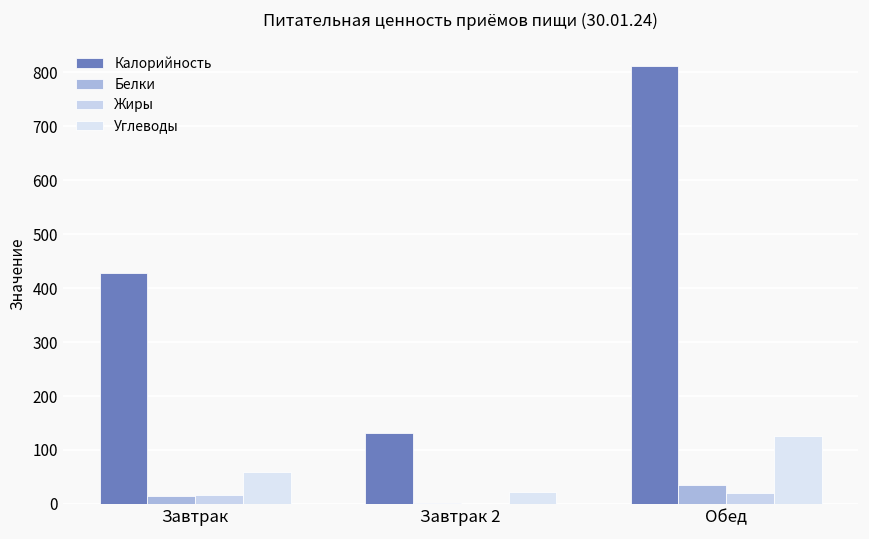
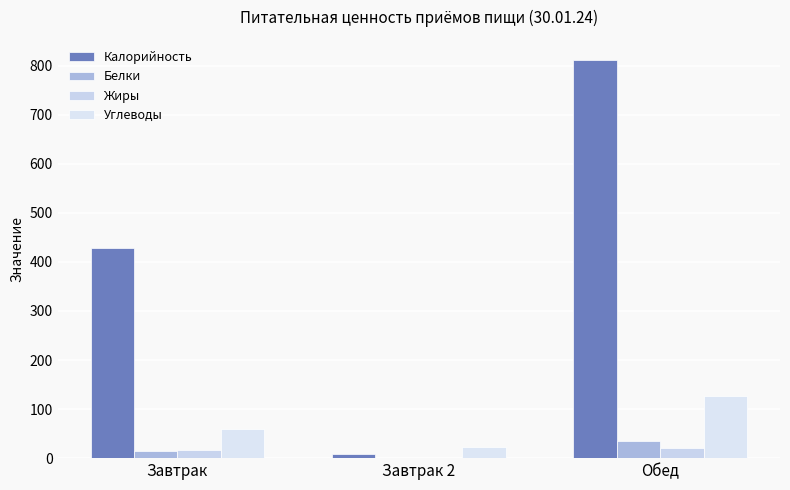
Калорийность, Завтрак 2: 130 -> 10
